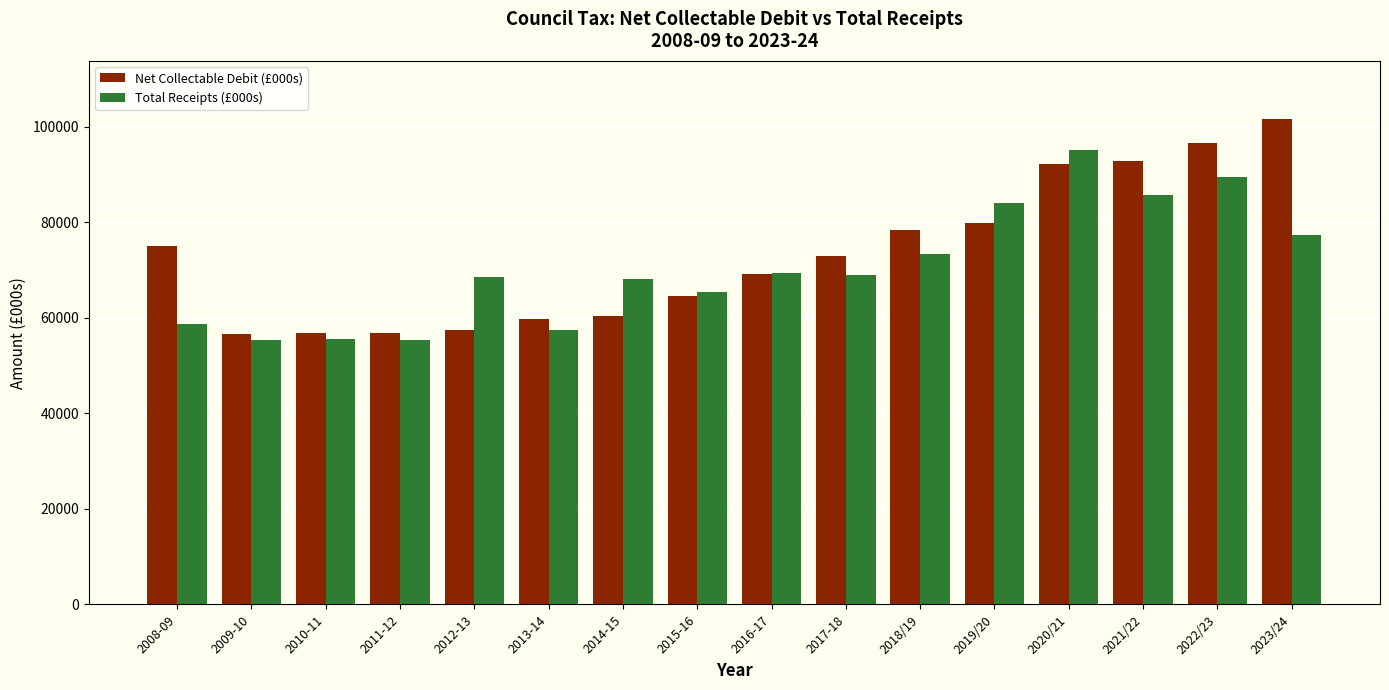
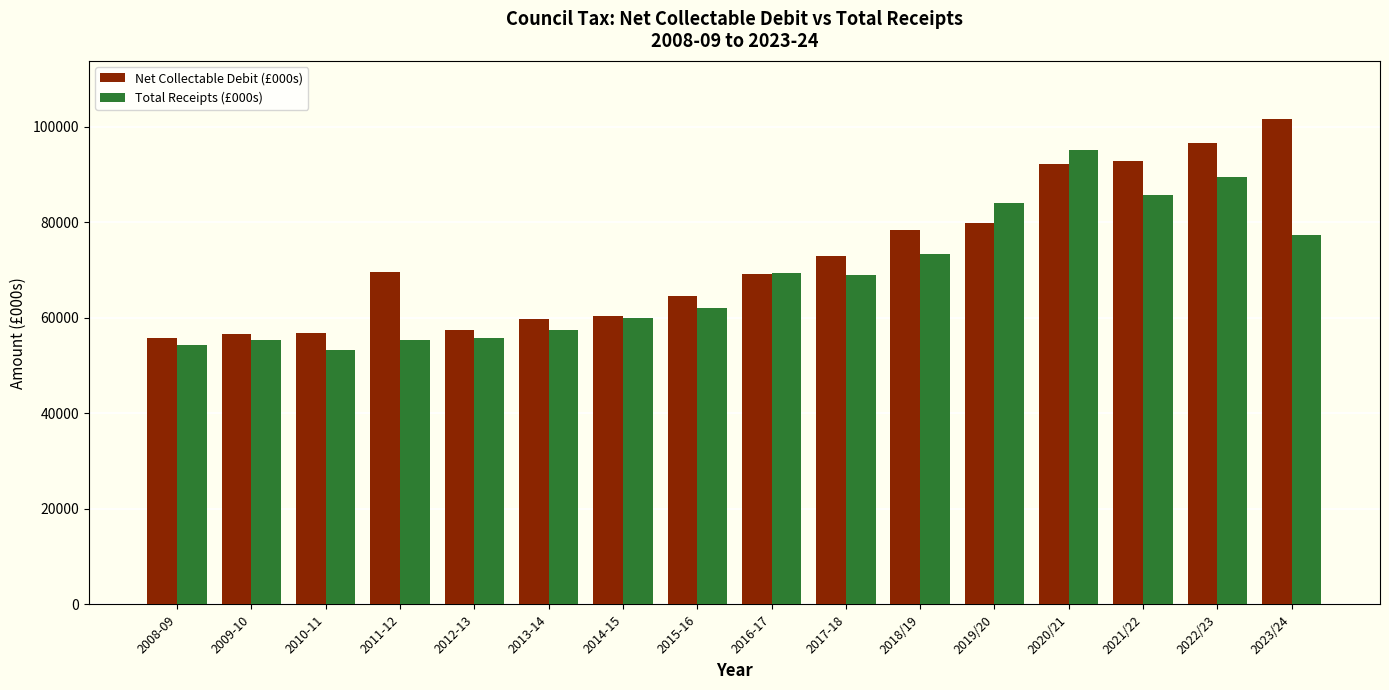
Net Collectable Debit (£000s), 2008-09: 75000 -> 56000
Total Receipts (£000s), 2008-09: 59000 -> 54000
Total Receipts (£000s), 2010-11: 56000 -> 53000
Net Collectable Debit (£000s), 2011-12: 57000 -> 70000
Total Receipts (£000s), 2012-13: 68000 -> 56000
Total Receipts (£000s), 2014-15: 68000 -> 60000
Total Receipts (£000s), 2015-16: 65000 -> 62000
